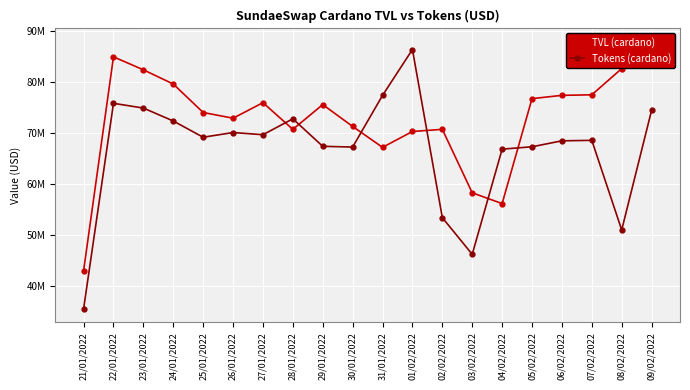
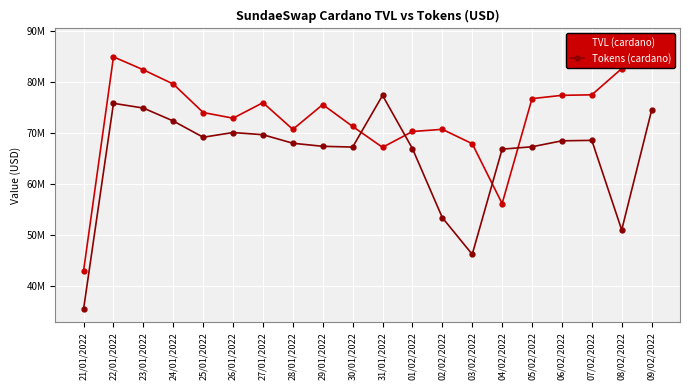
Tokens (cardano), 28/01/2022: 73000000 -> 68000000
Tokens (cardano), 01/02/2022: 86000000 -> 67000000
TVL (cardano), 03/02/2022: 58000000 -> 68000000
